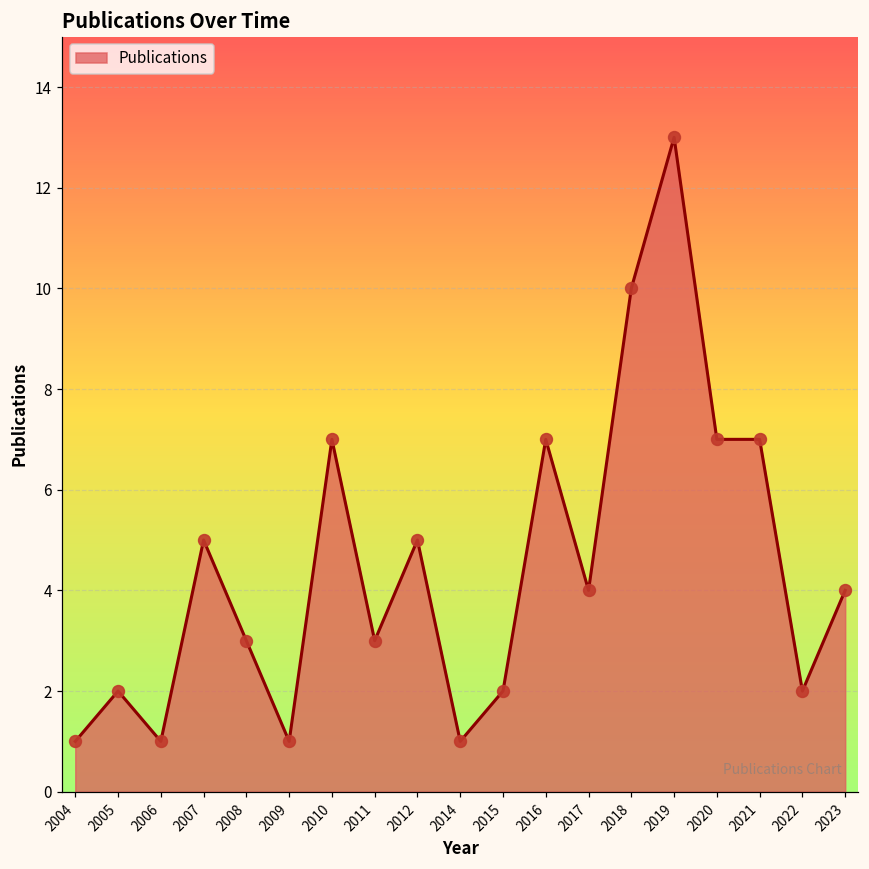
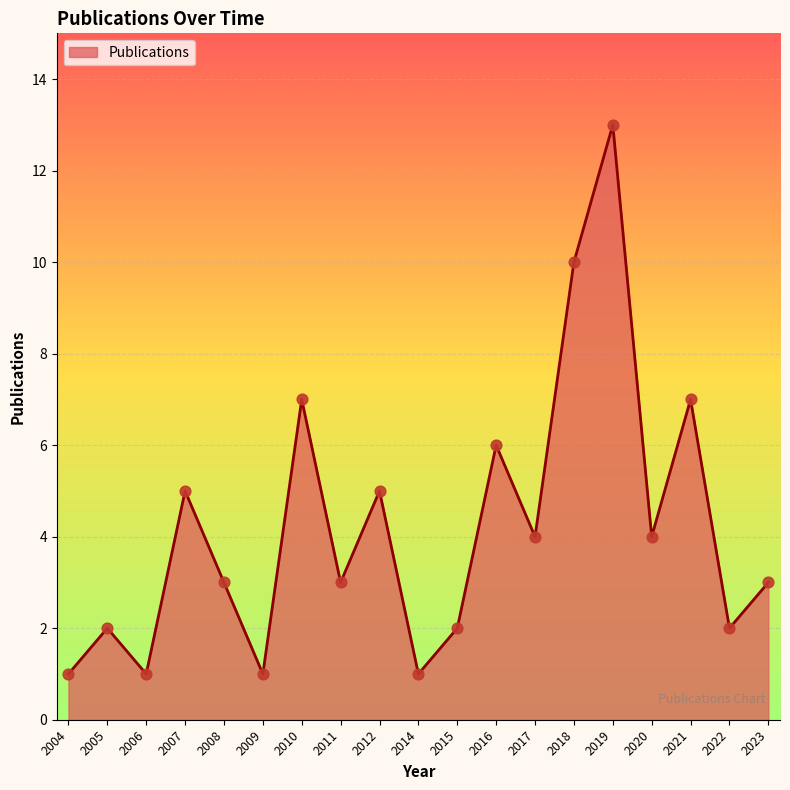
2016: 7 -> 6
2020: 7 -> 4
2023: 4 -> 3
